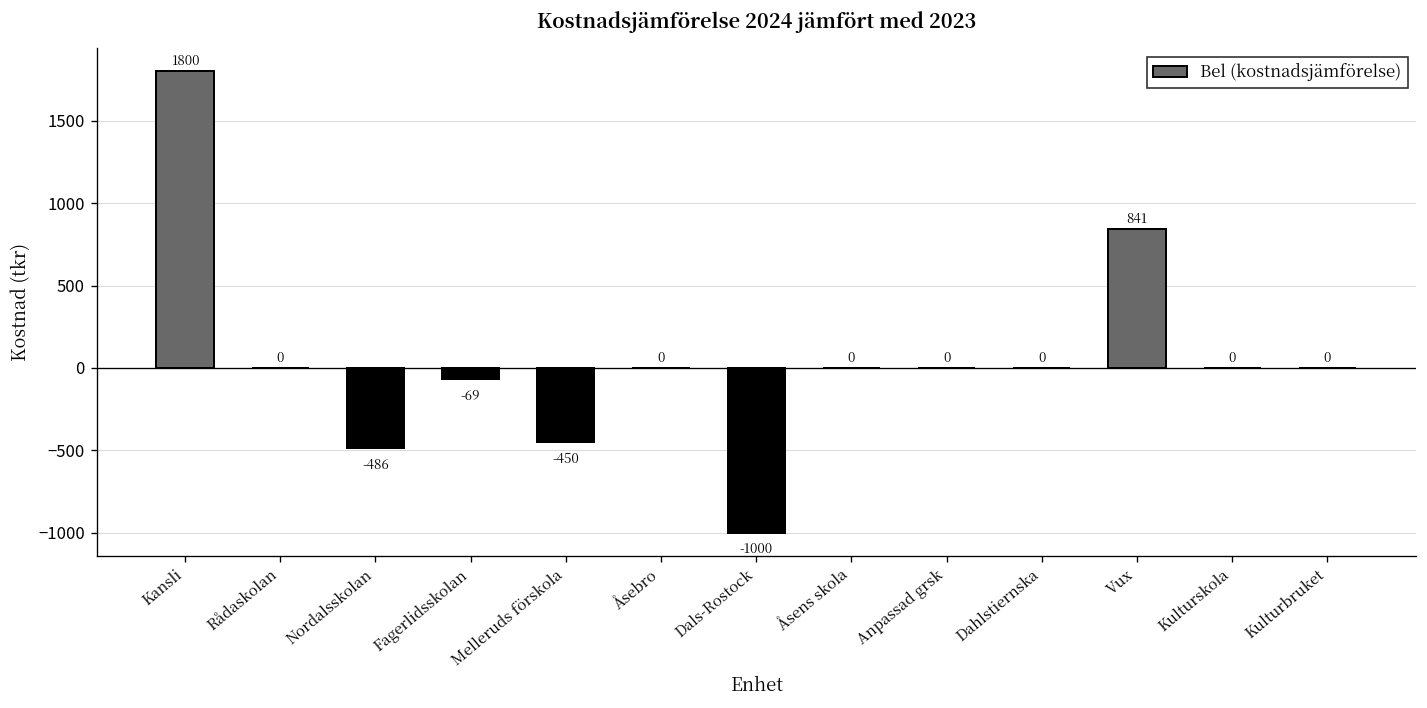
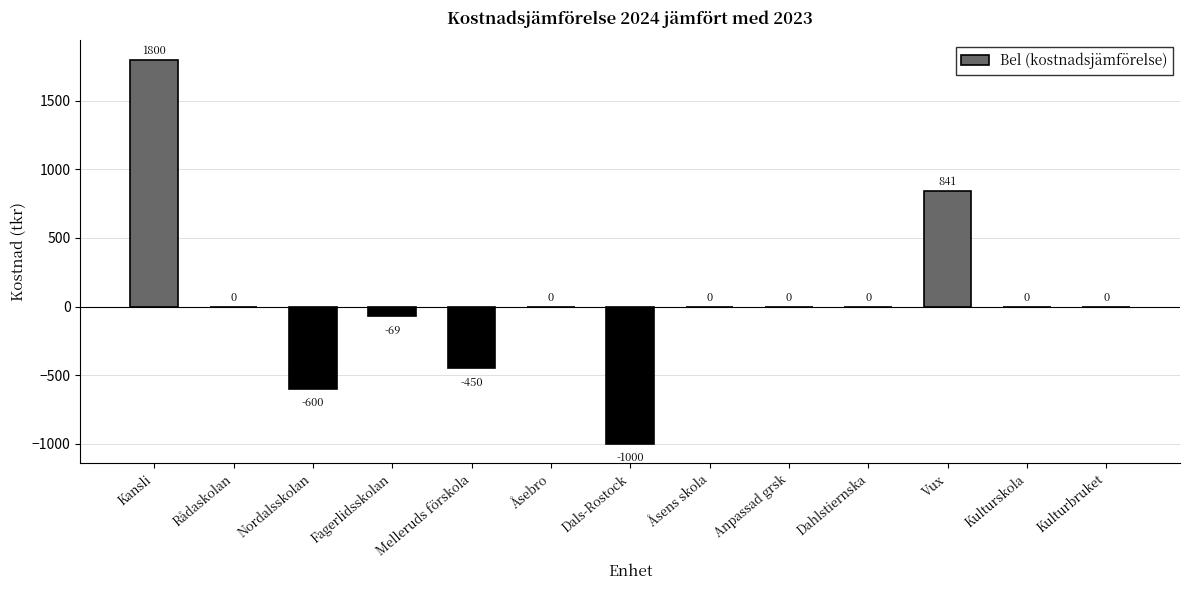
Nordalsskolan: -486 -> -600
